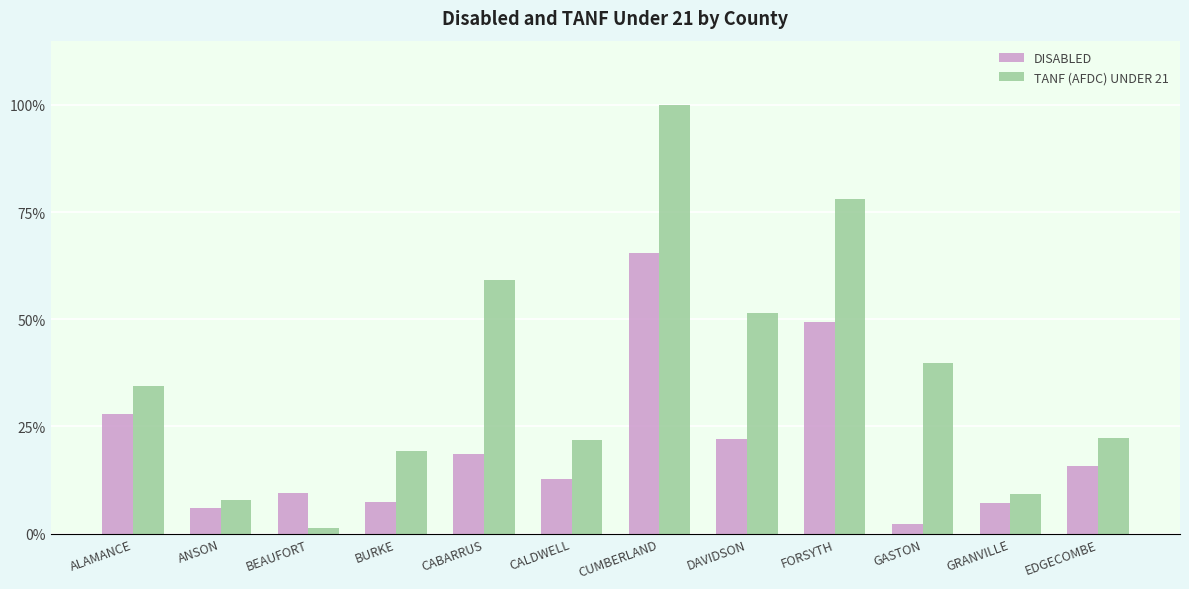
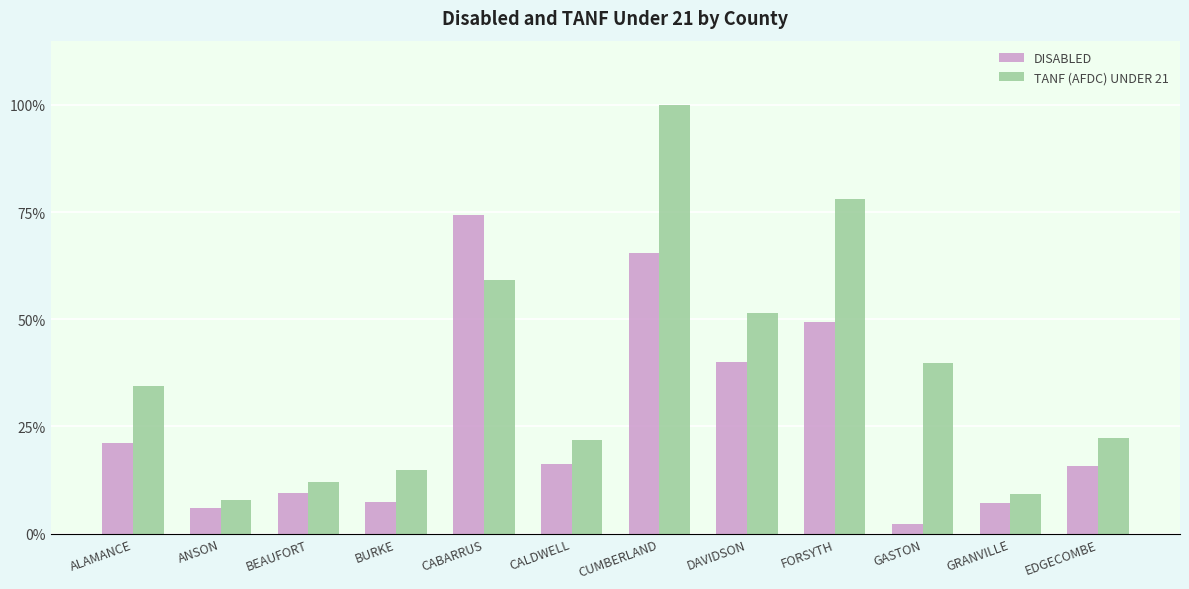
DISABLED, ALAMANCE: 28% -> 21%
TANF (AFDC) UNDER 21, BEAUFORT: 1% -> 12%
TANF (AFDC) UNDER 21, BURKE: 19% -> 15%
DISABLED, CABARRUS: 19% -> 74%
DISABLED, CALDWELL: 13% -> 16%
DISABLED, DAVIDSON: 22% -> 40%
